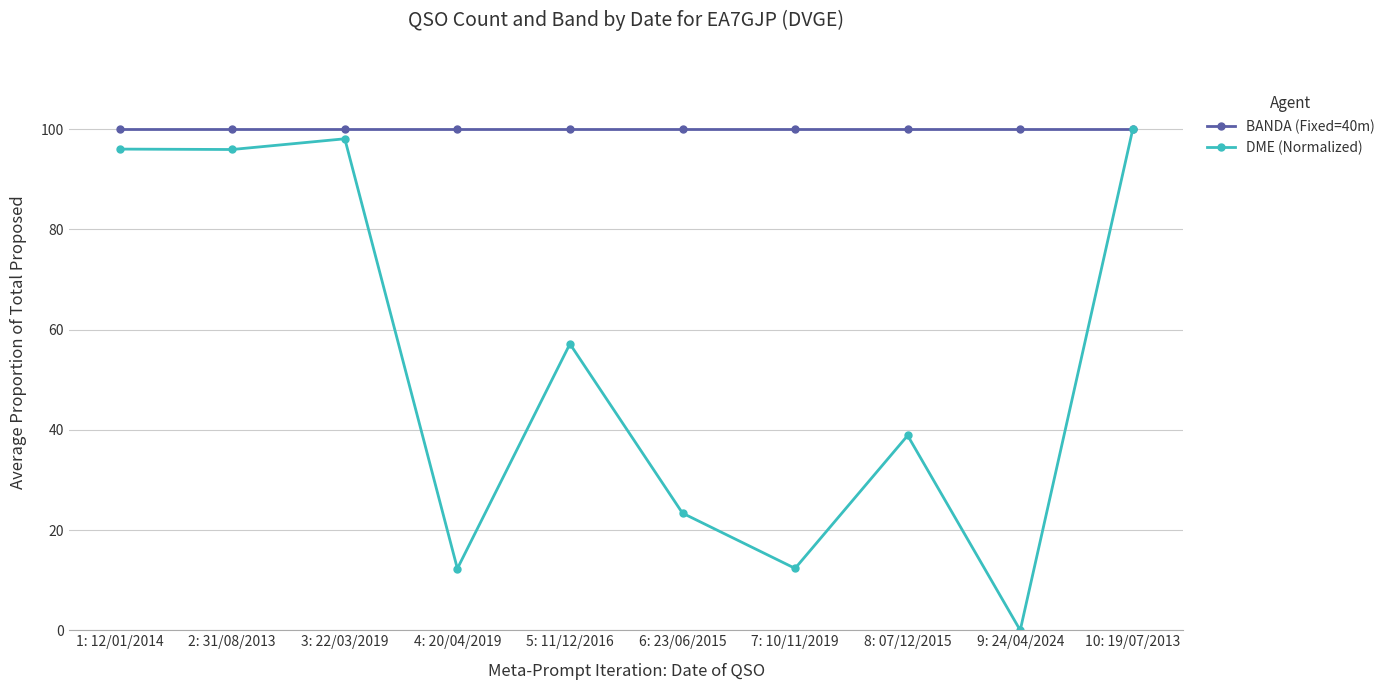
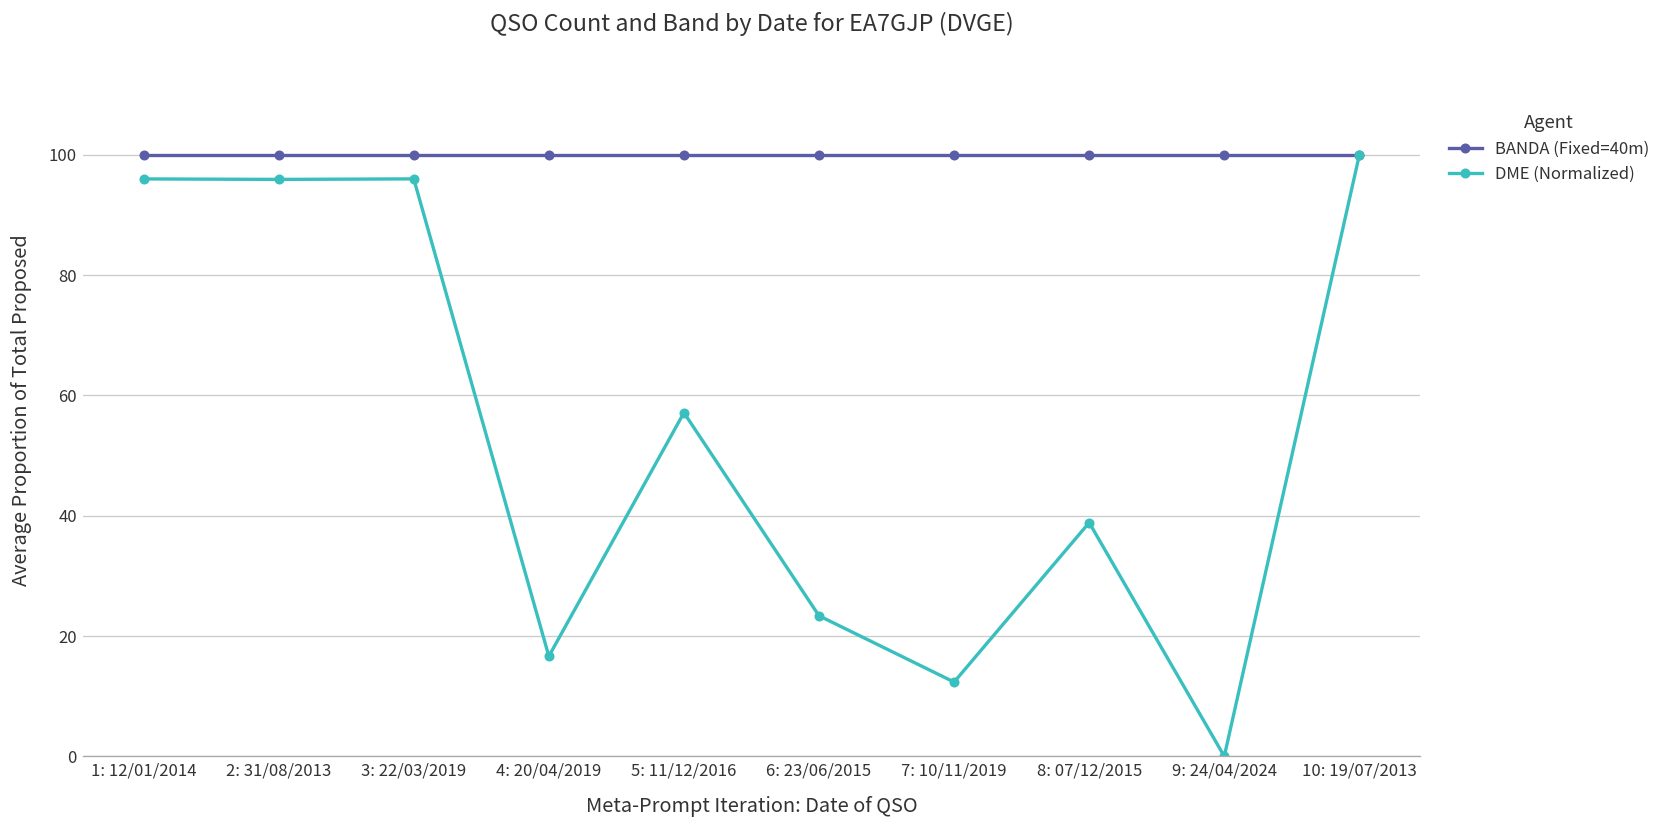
DME (Normalized), 3: 22/03/2019: 98 -> 96
DME (Normalized), 4: 20/04/2019: 12 -> 17
